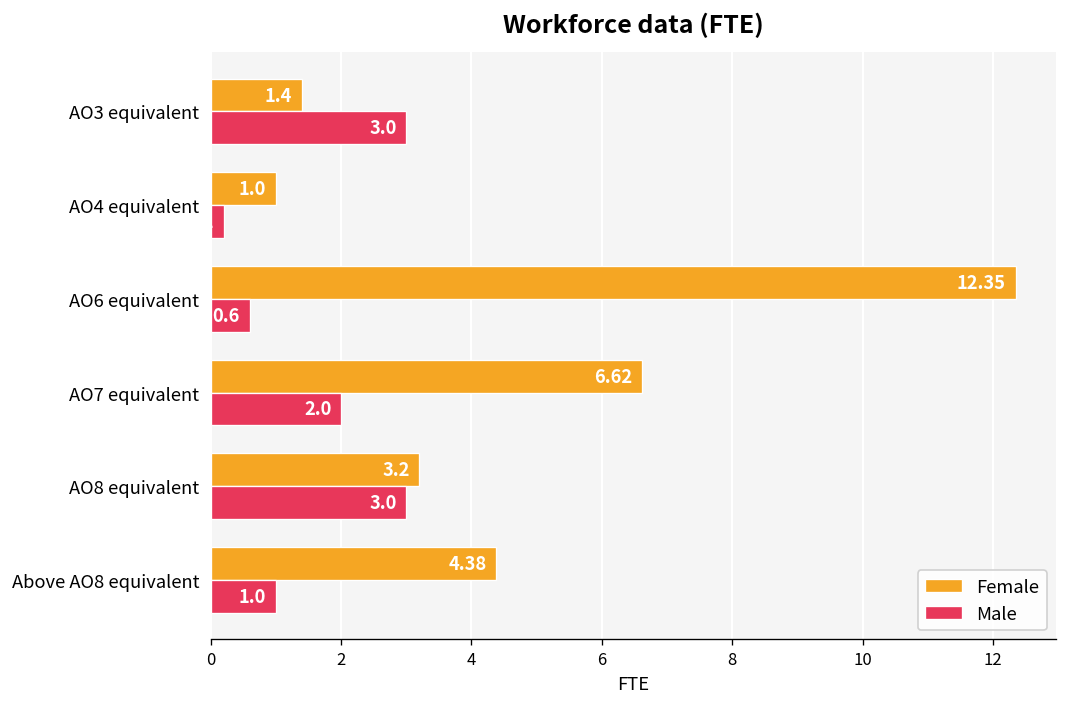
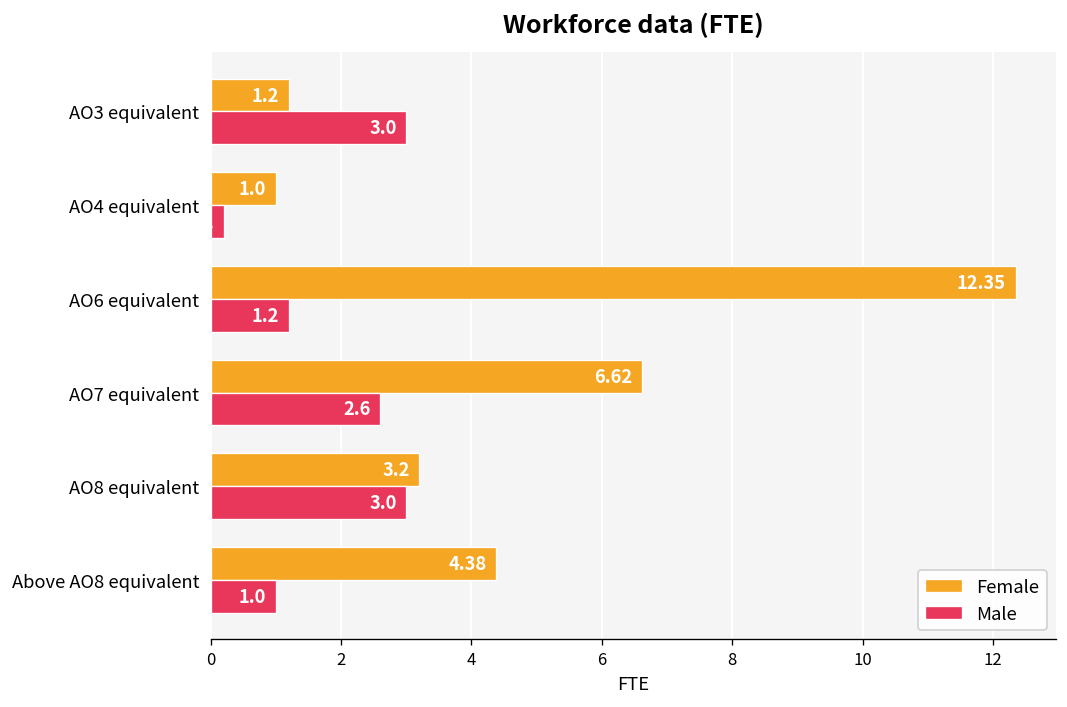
Female, AO3 equivalent: 1.4 -> 1.2
Male, AO6 equivalent: 0.6 -> 1.2
Male, AO7 equivalent: 2.0 -> 2.6
